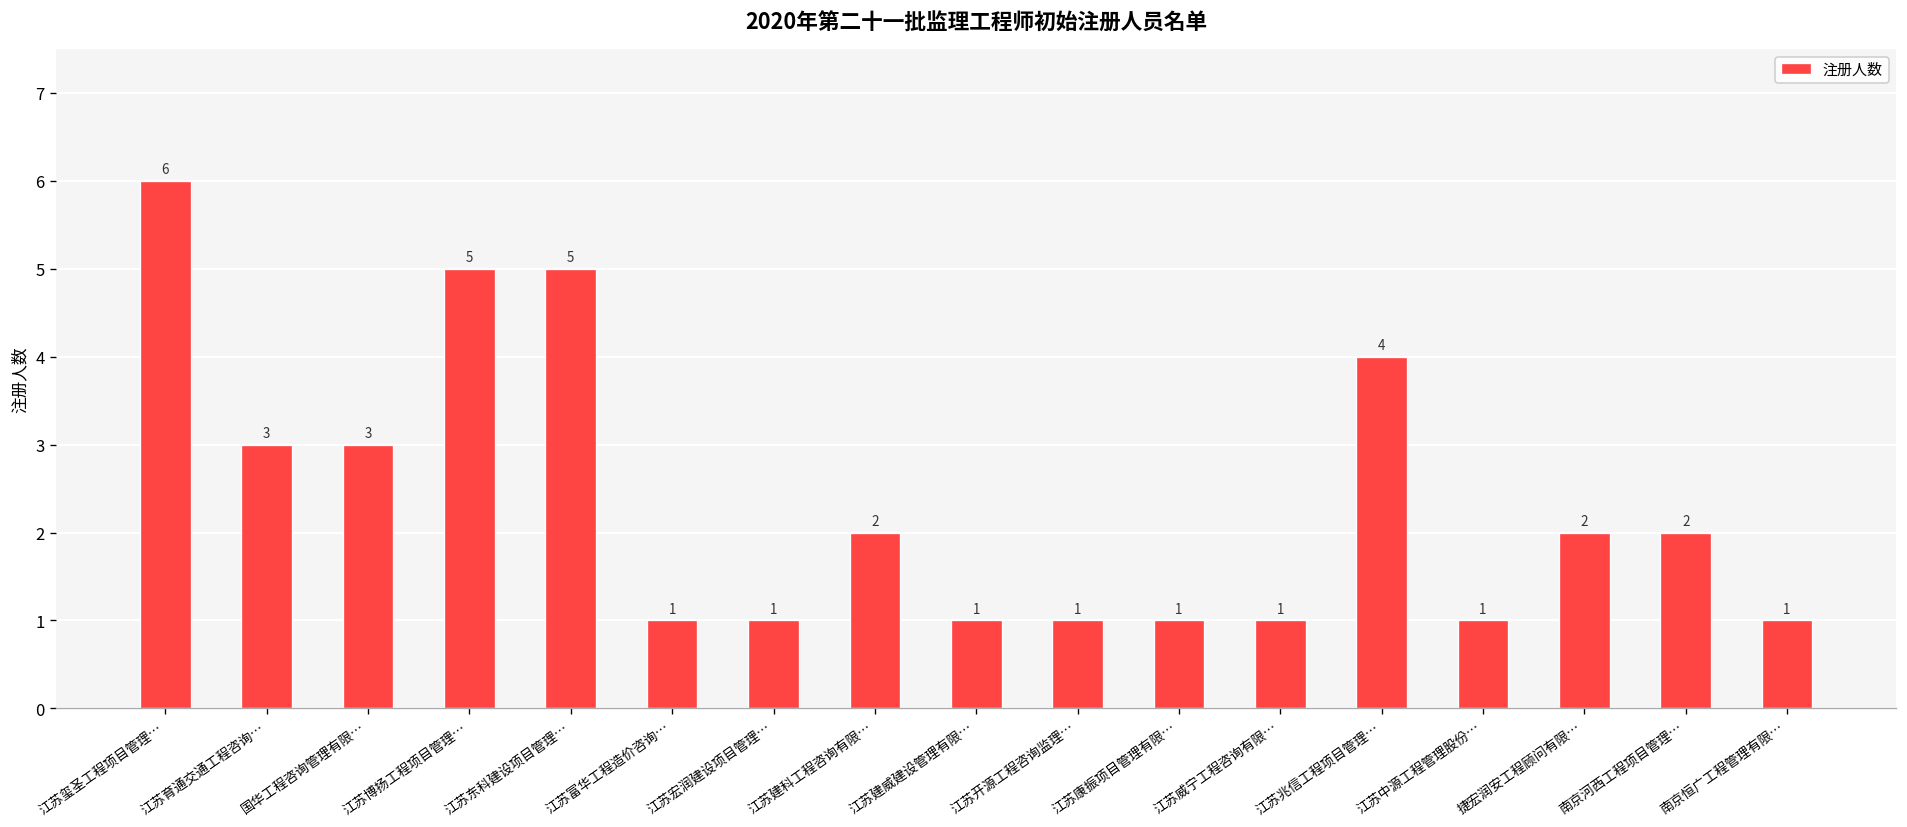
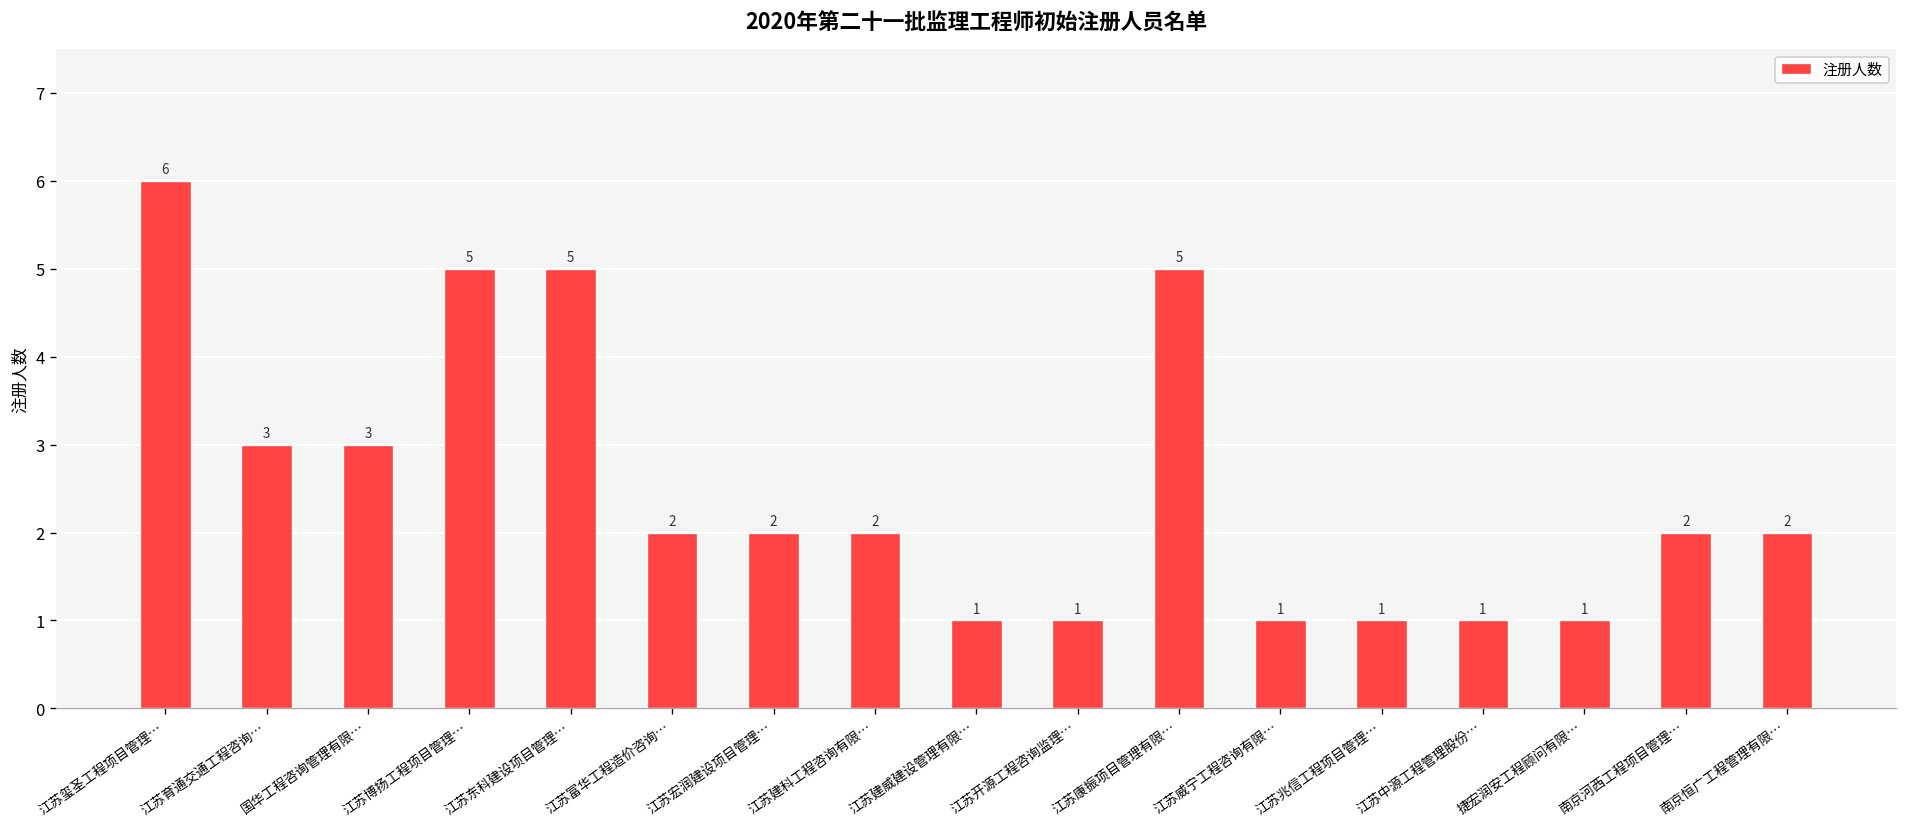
江苏富华工程造价咨询…: 1 -> 2
江苏宏润建设项目管理…: 1 -> 2
江苏康振项目管理有限…: 1 -> 5
江苏兆信工程项目管理…: 4 -> 1
捷宏润安工程顾问有限…: 2 -> 1
南京恒广工程管理有限…: 1 -> 2
